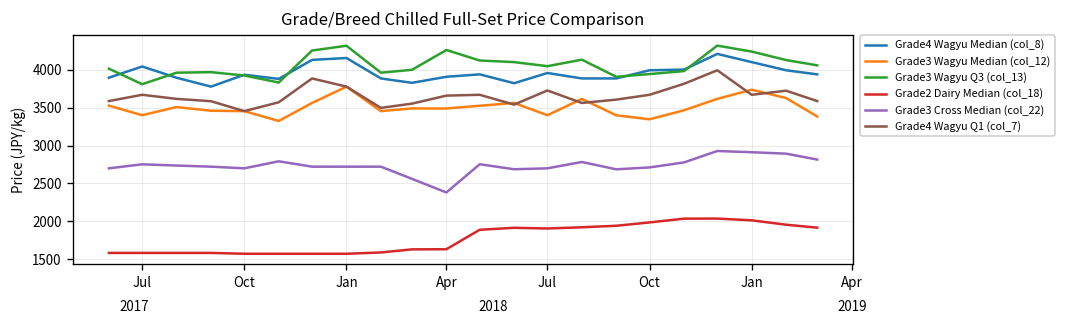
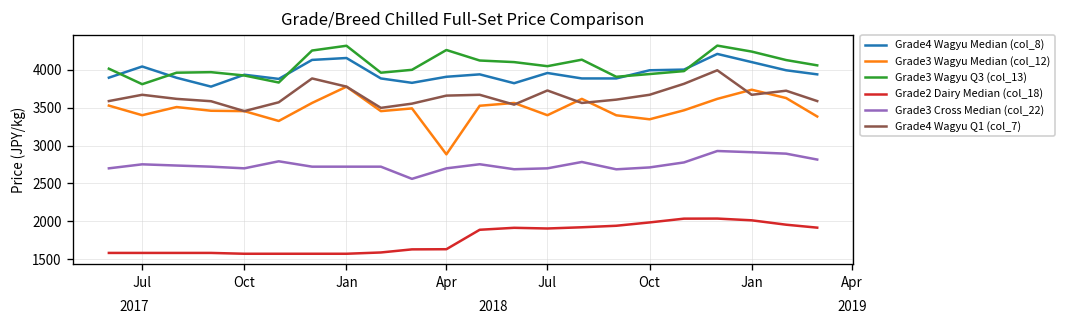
Grade3 Wagyu Median (col_12), Apr: 3500 -> 2900
Grade3 Cross Median (col_22), Apr: 2400 -> 2700
